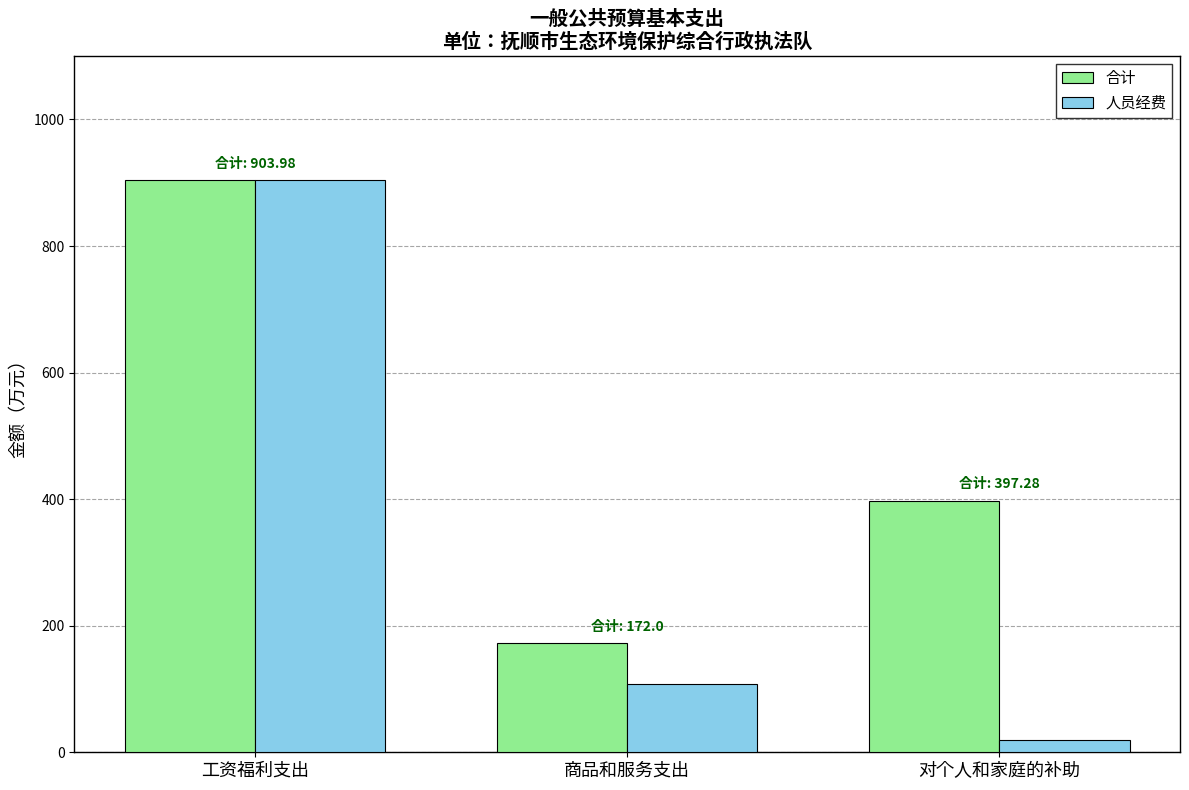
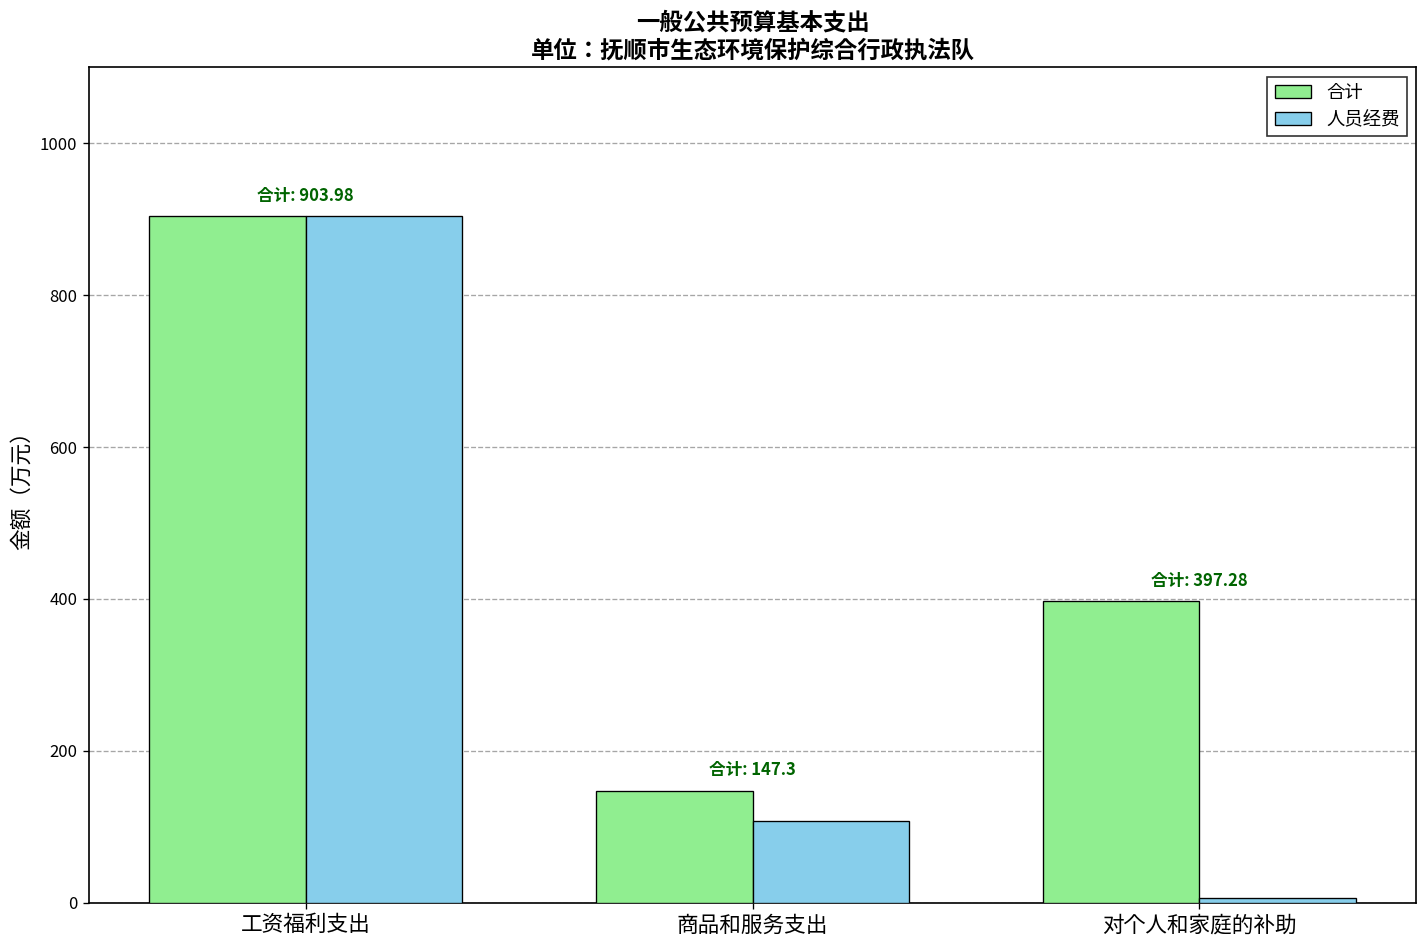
合计, 商品和服务支出: 172.0 -> 147.3
人员经费, 对个人和家庭的补助: 20 -> 10
